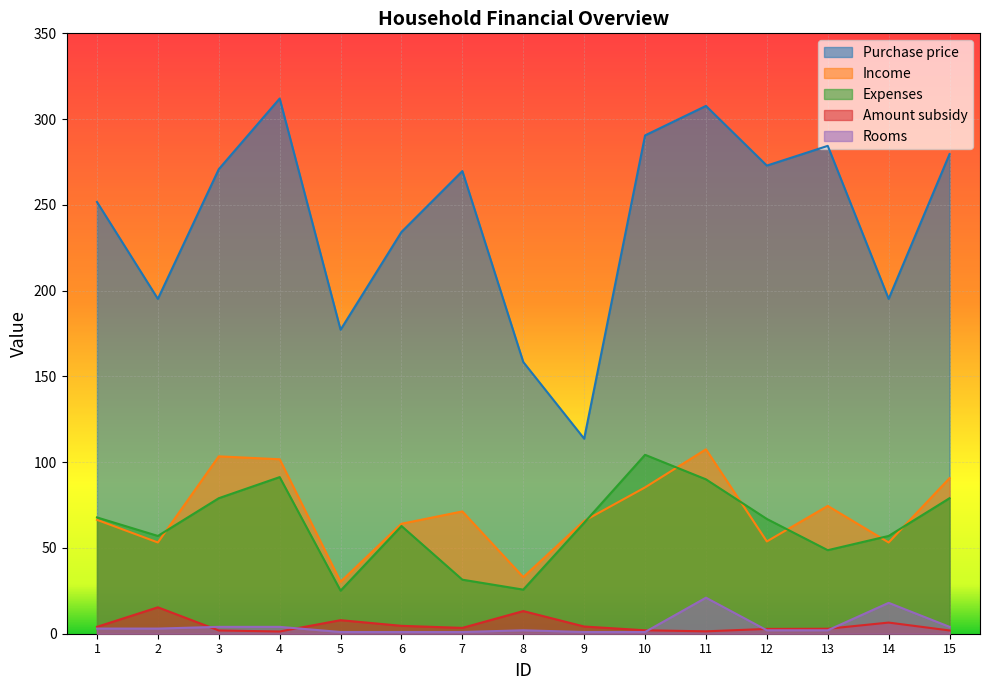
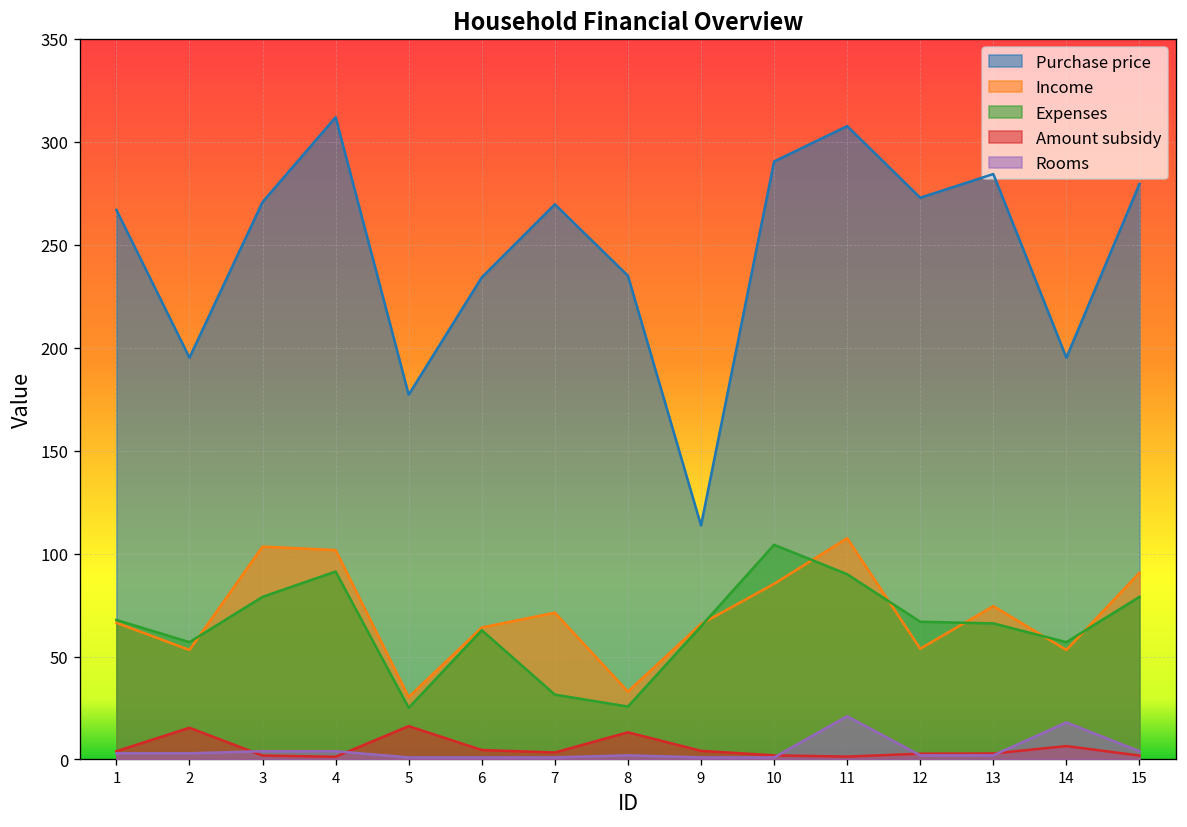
Purchase price, 1: 252 -> 267
Amount subsidy, 5: 8 -> 16
Purchase price, 8: 158 -> 235
Expenses, 13: 49 -> 66
